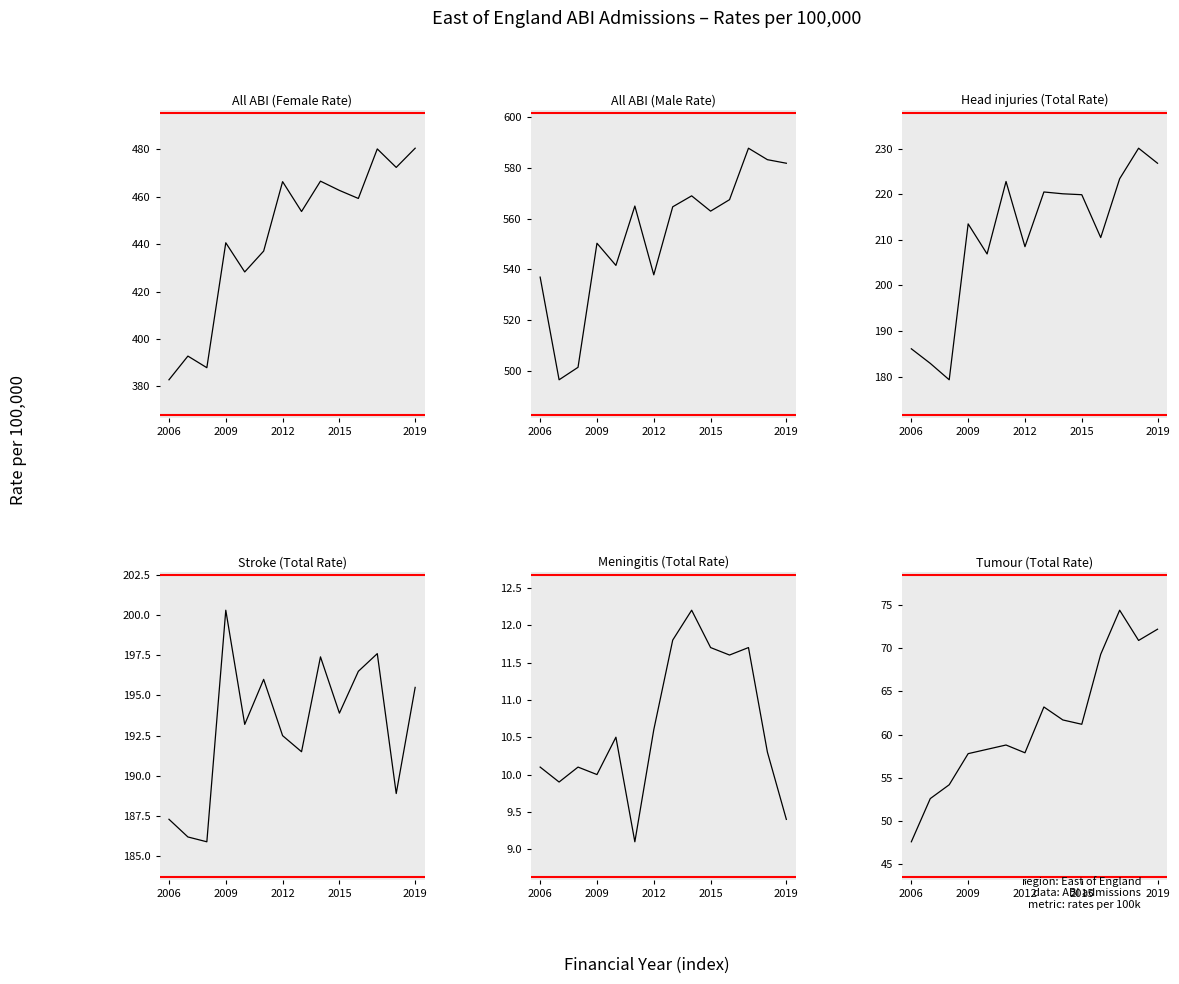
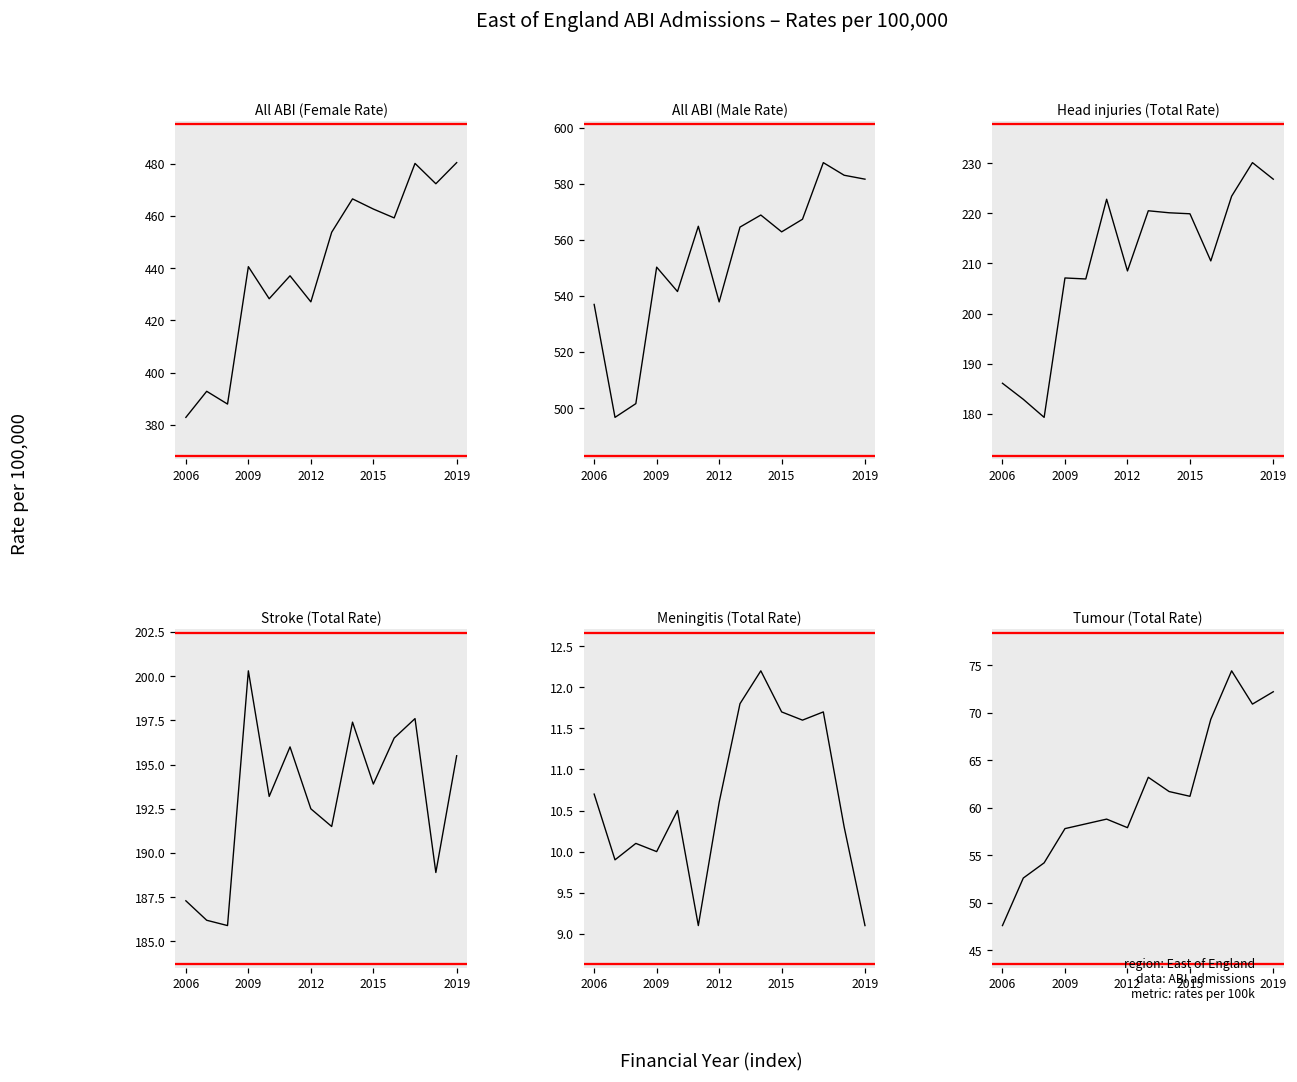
All ABI (Female Rate), 2012: 466 -> 427
Head injuries (Total Rate), 2009: 214 -> 207
Meningitis (Total Rate), 2006: 10.1 -> 10.7
Meningitis (Total Rate), 2019: 9.4 -> 9.1
